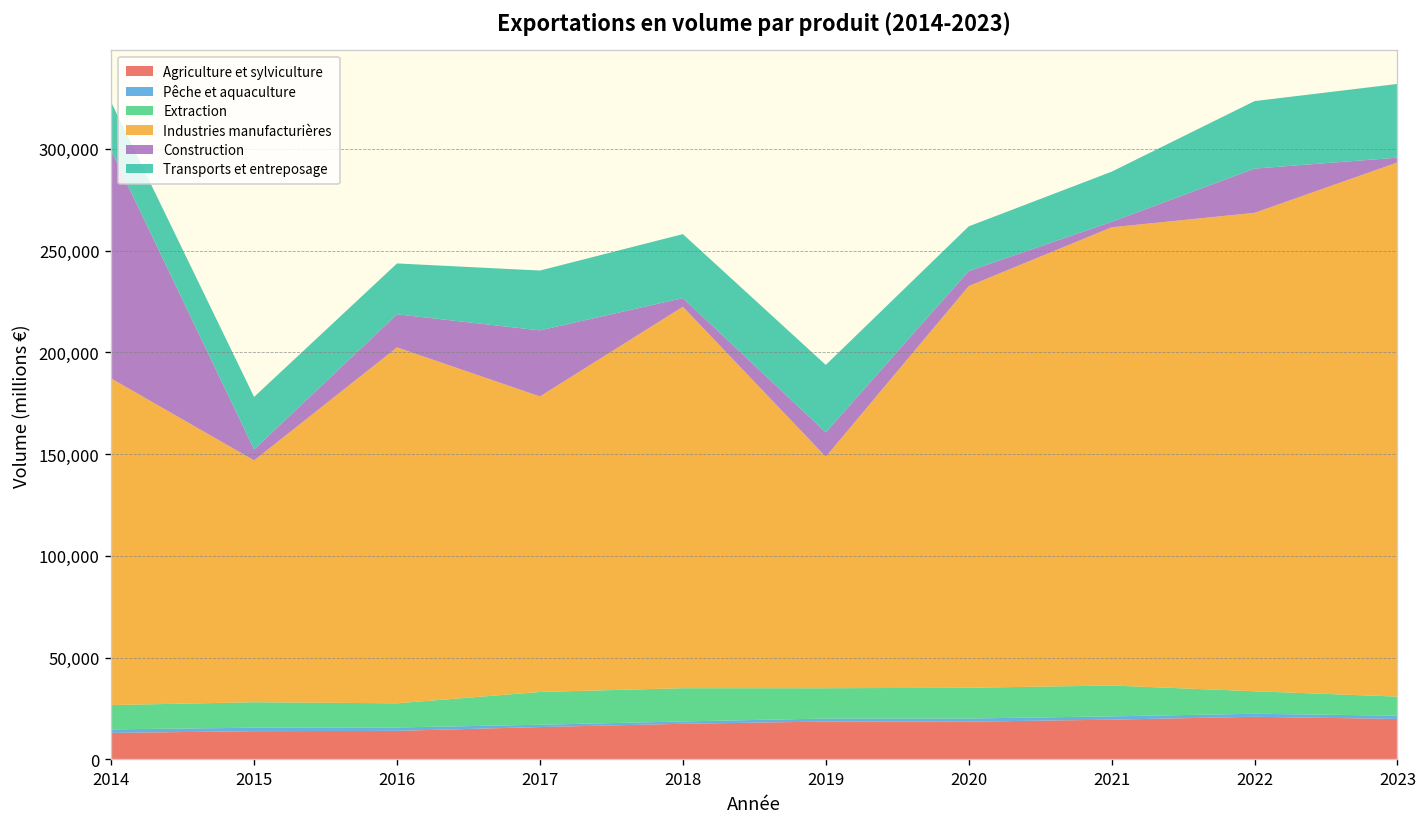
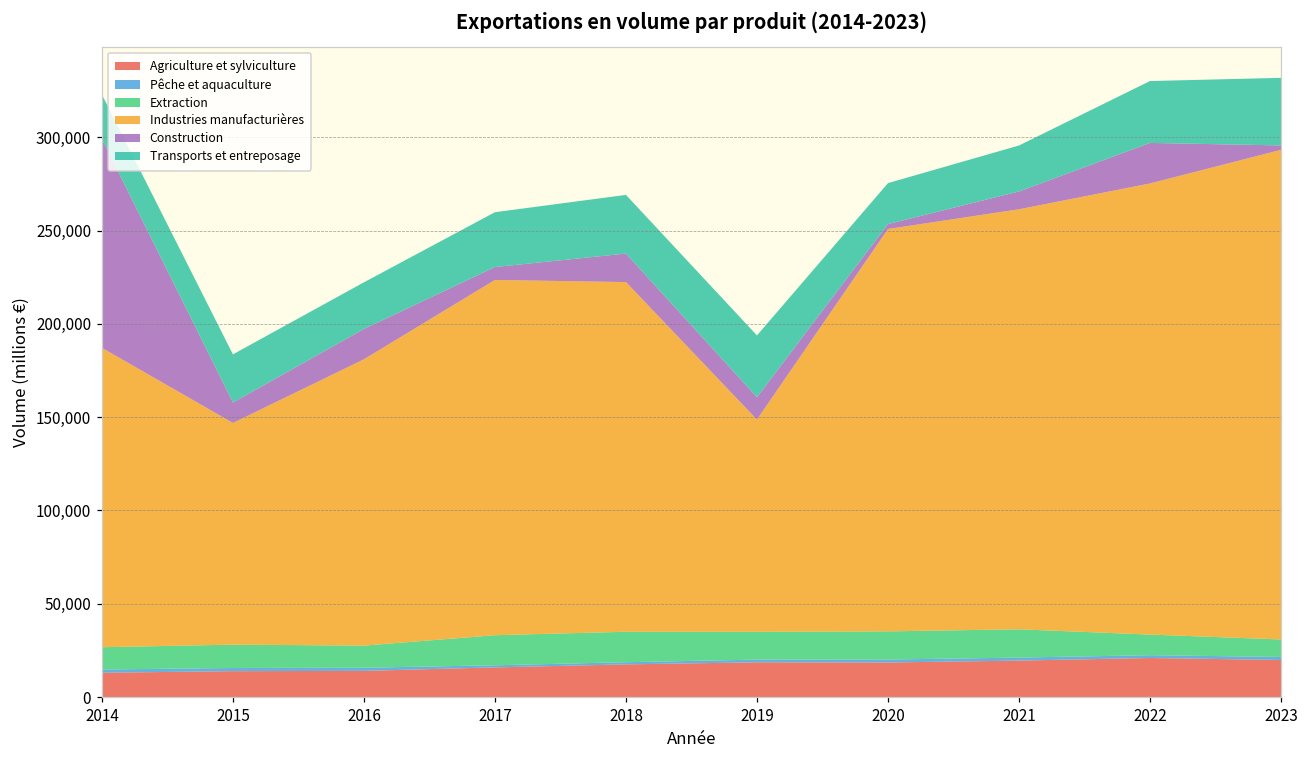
Construction, 2015: 5,000 -> 11,000
Industries manufacturières, 2016: 175,000 -> 153,000
Industries manufacturières, 2017: 145,000 -> 190,000
Construction, 2017: 32,000 -> 7,000
Construction, 2018: 4,000 -> 15,000
Industries manufacturières, 2020: 197,000 -> 216,000
Construction, 2020: 7,000 -> 3,000
Construction, 2021: 3,000 -> 10,000
Industries manufacturières, 2022: 235,000 -> 242,000
